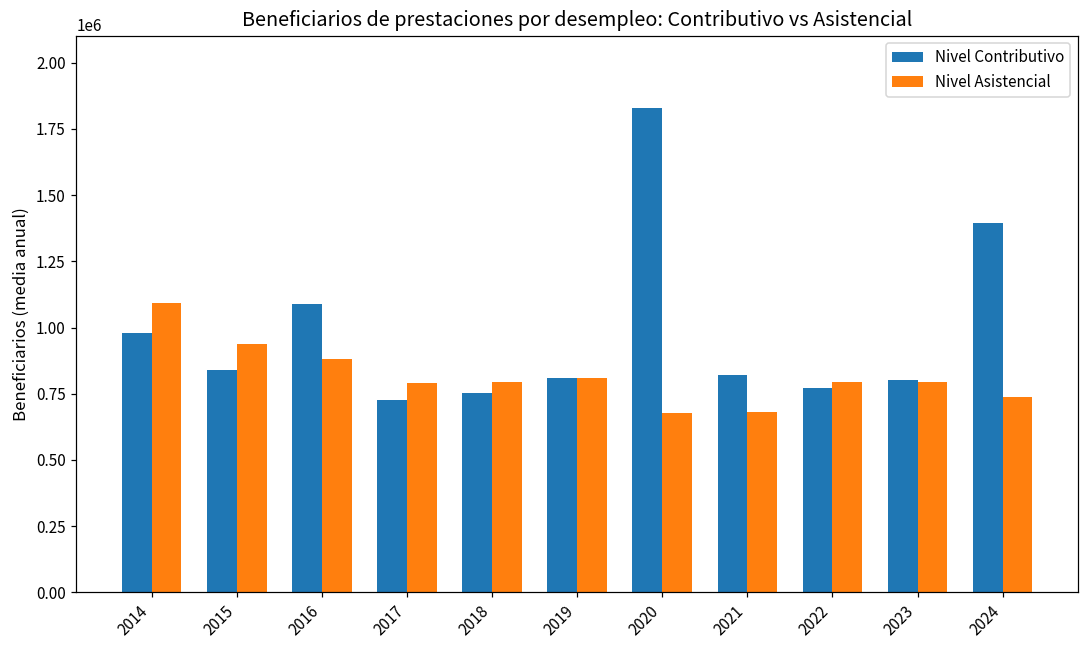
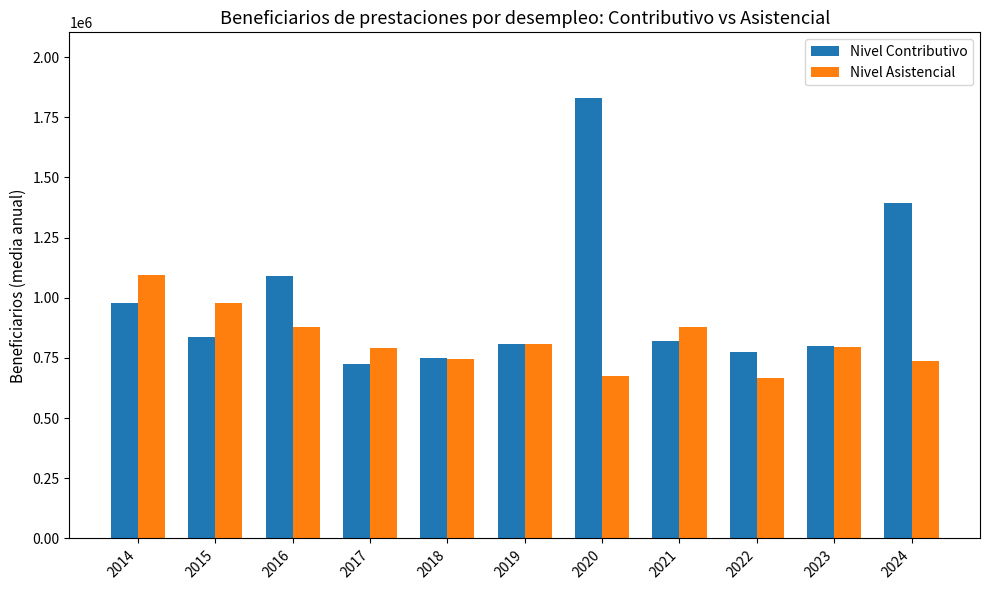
Nivel Asistencial, 2015: 940000 -> 980000
Nivel Asistencial, 2018: 790000 -> 750000
Nivel Asistencial, 2021: 680000 -> 880000
Nivel Asistencial, 2022: 800000 -> 660000
